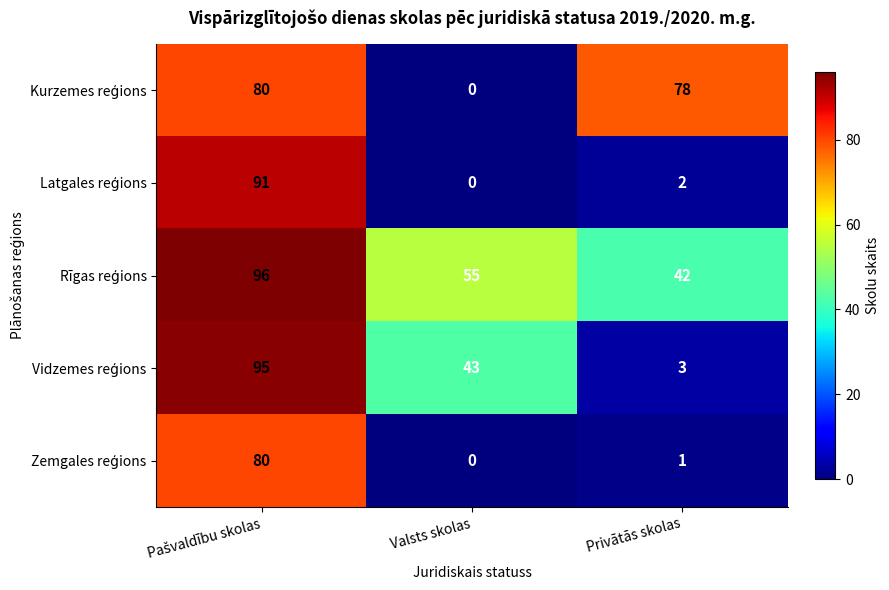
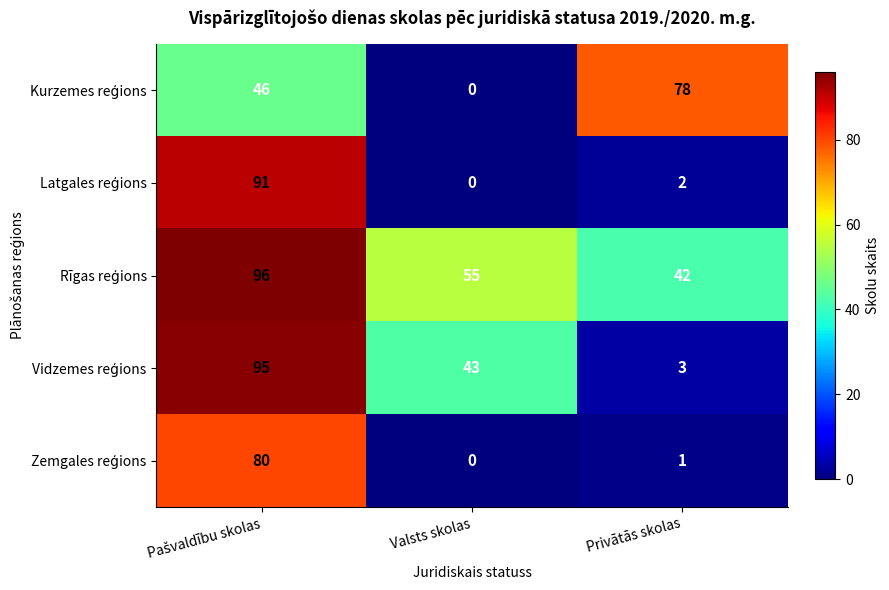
Kurzemes reģions, Pašvaldību skolas: 80 -> 46
